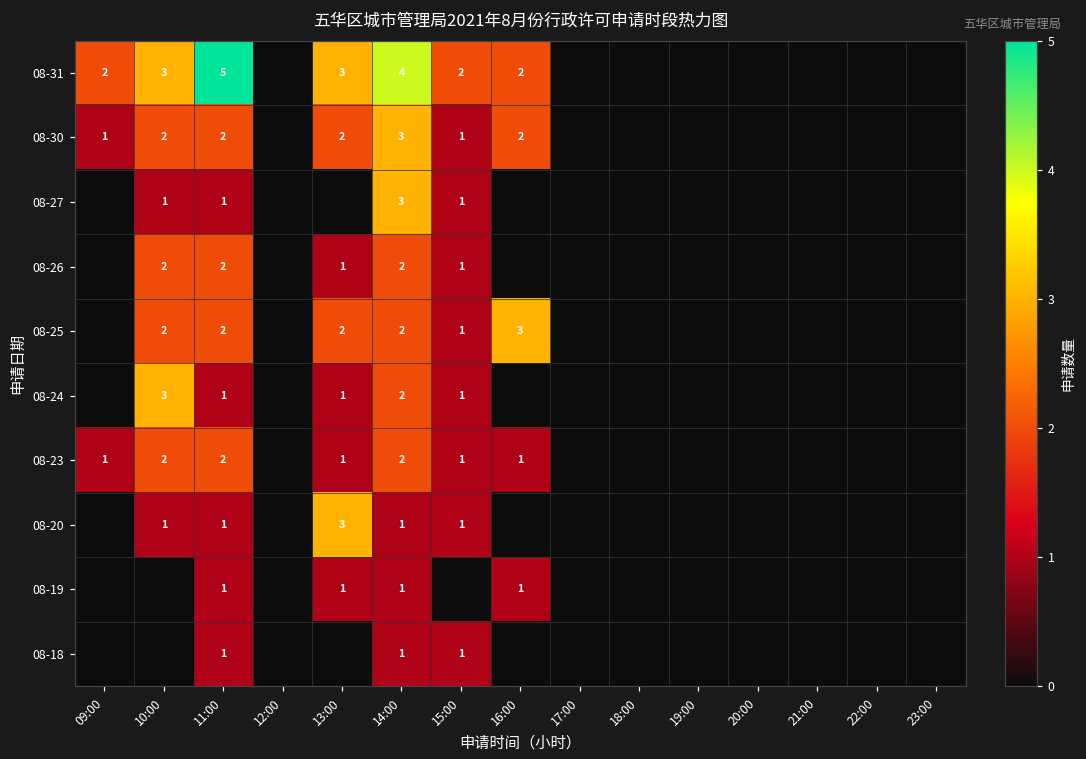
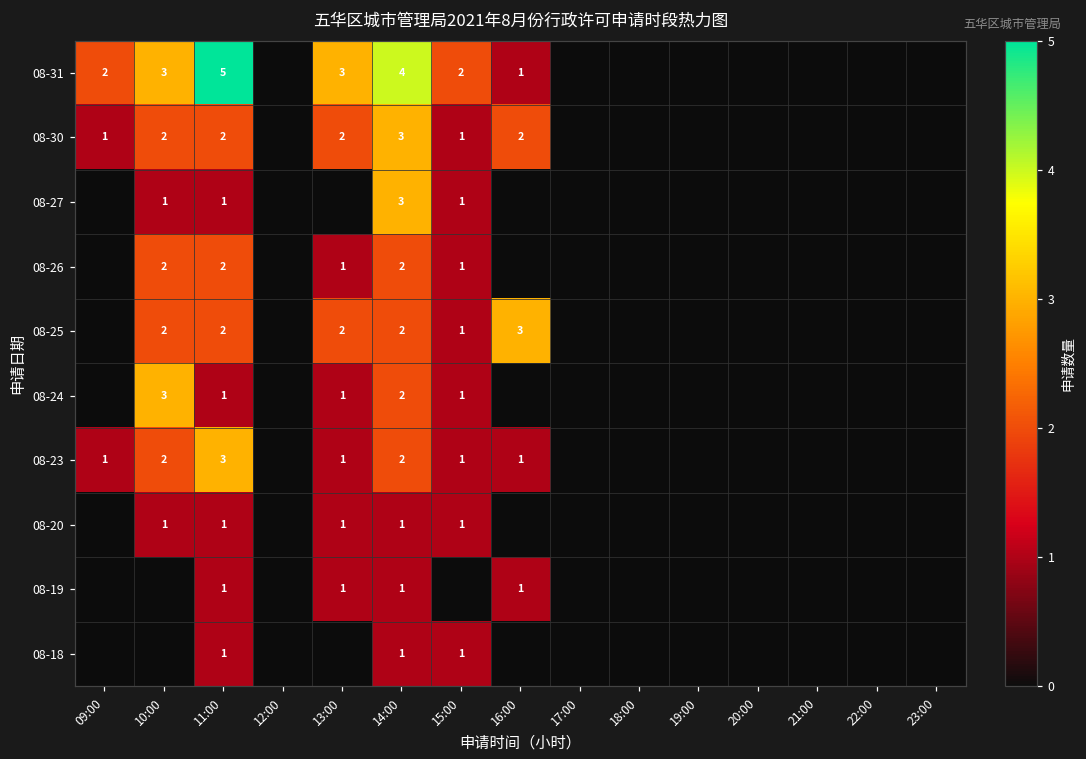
08-31, 16:00: 2 -> 1
08-23, 11:00: 2 -> 3
08-20, 13:00: 3 -> 1
